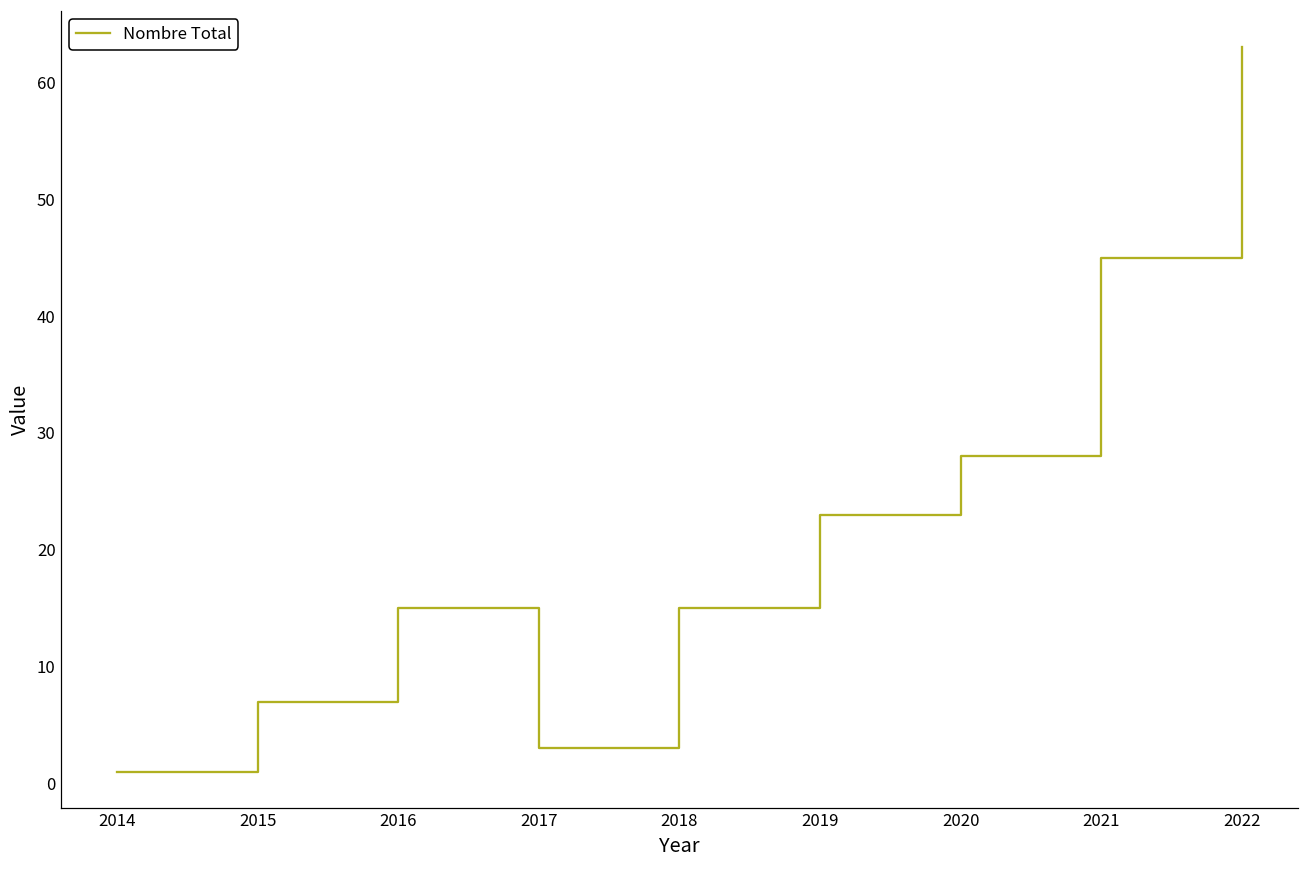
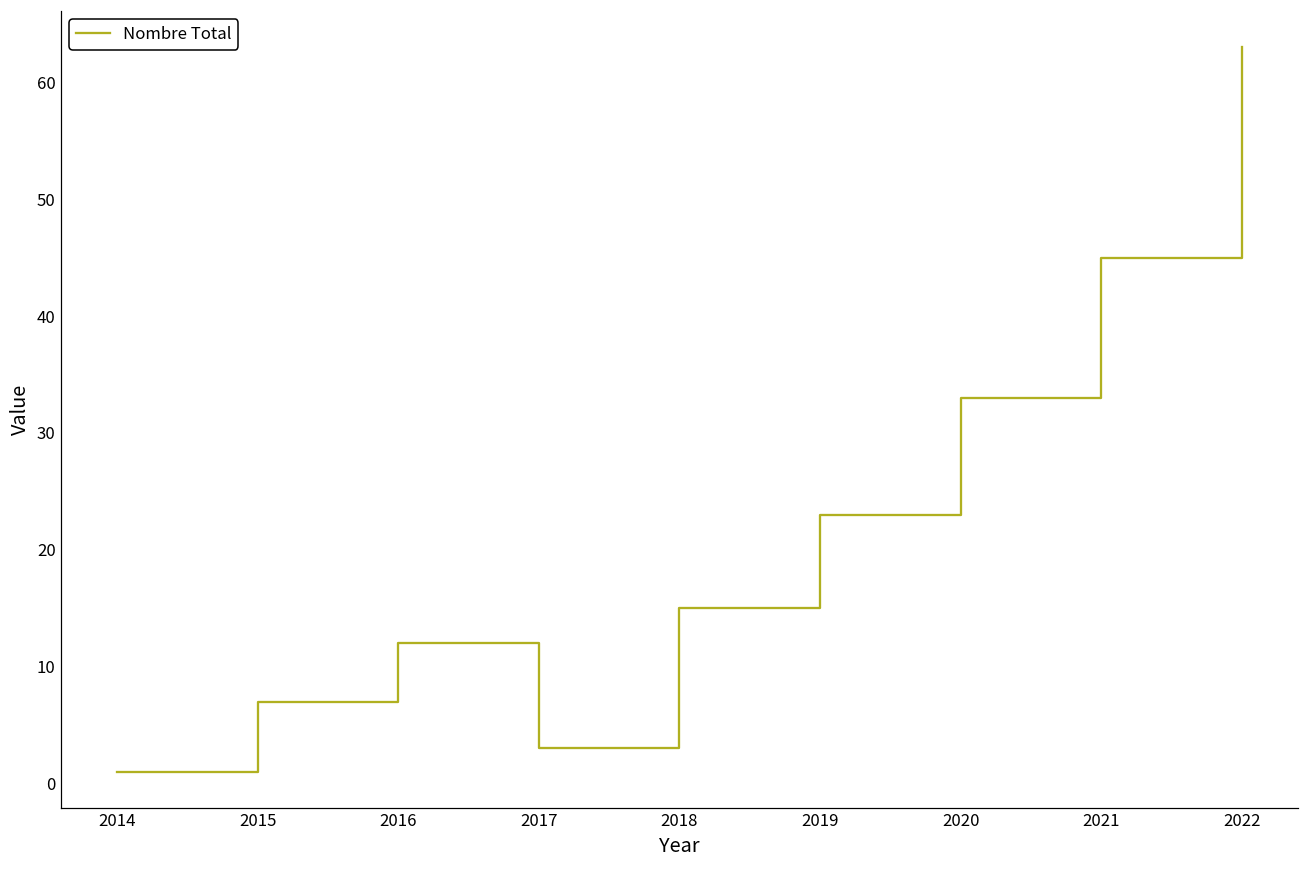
2016: 15 -> 12
2020: 28 -> 33
